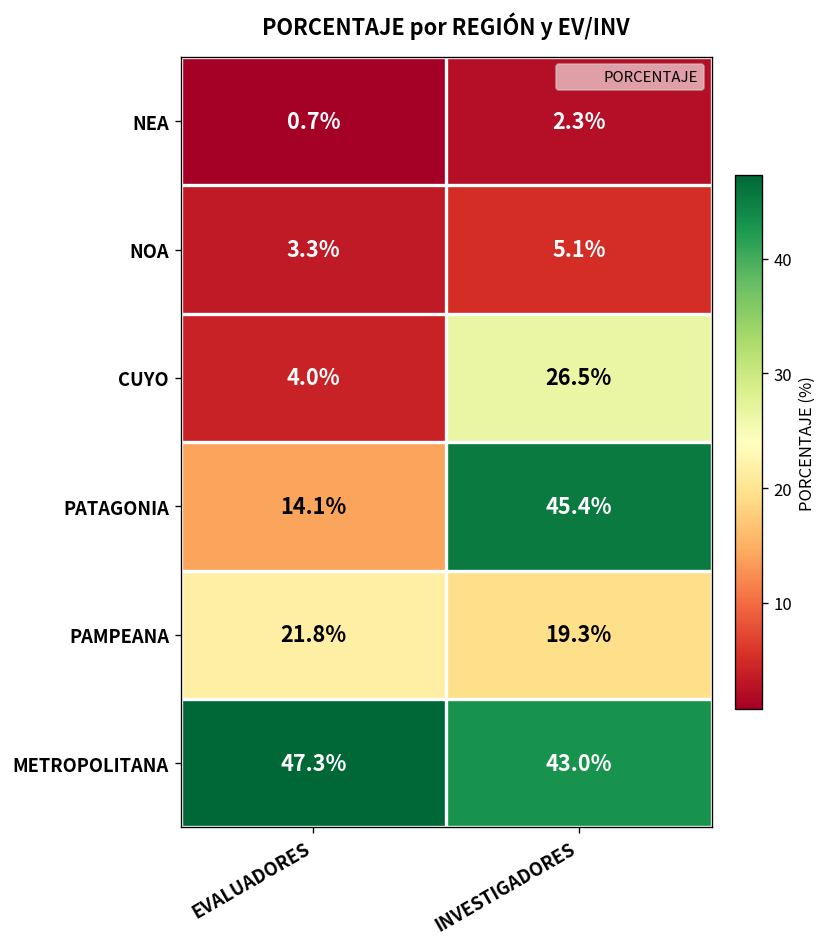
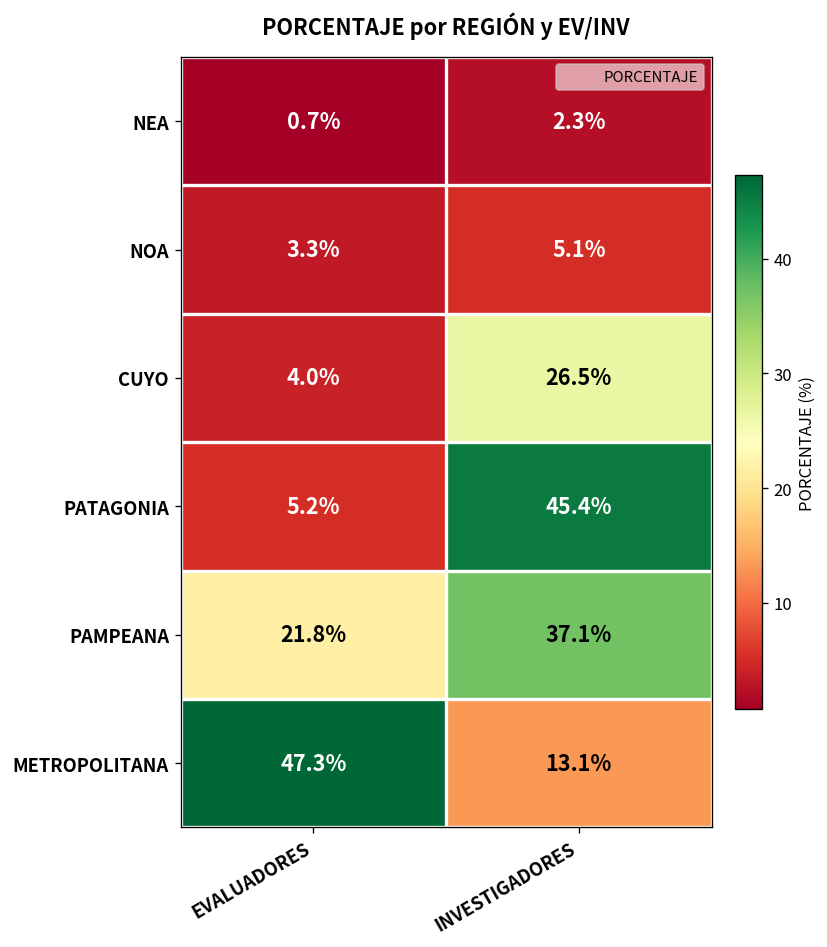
PATAGONIA, EVALUADORES: 14.1% -> 5.2%
PAMPEANA, INVESTIGADORES: 19.3% -> 37.1%
METROPOLITANA, INVESTIGADORES: 43.0% -> 13.1%
